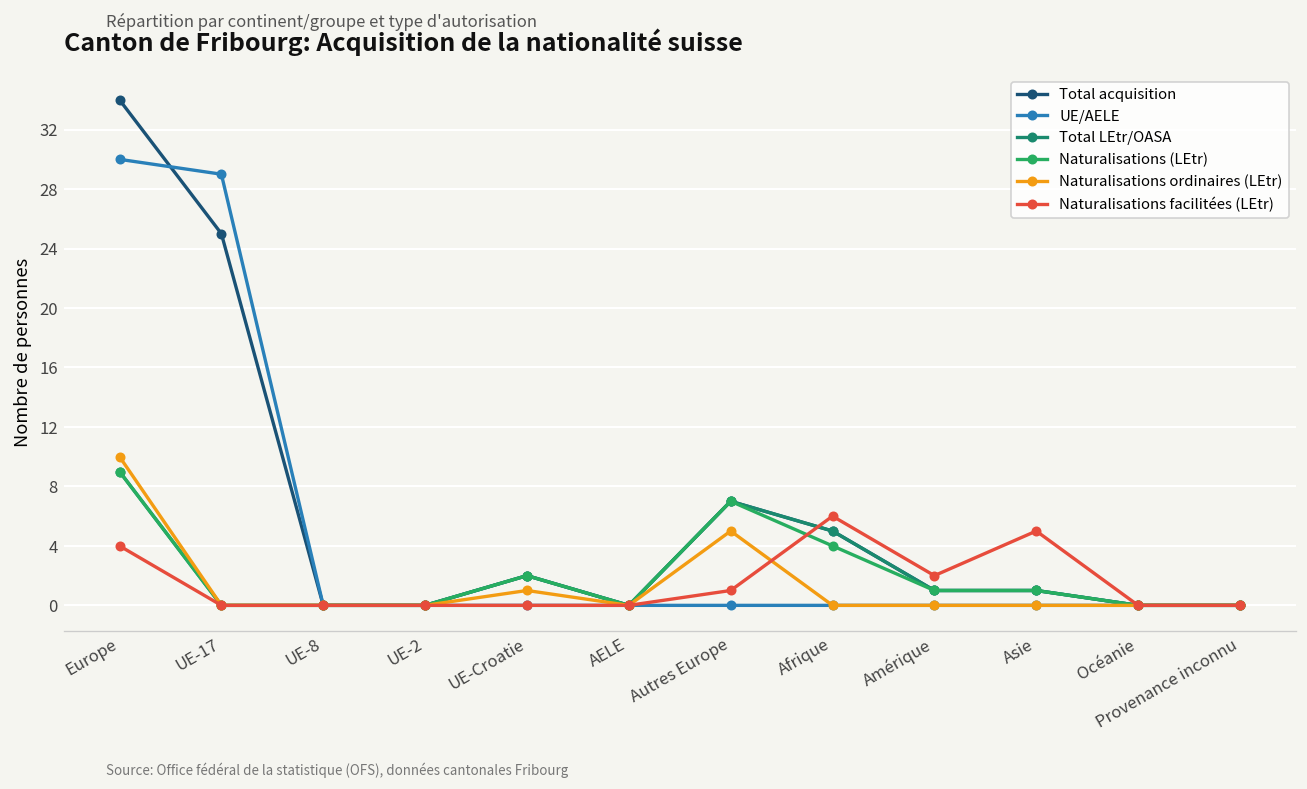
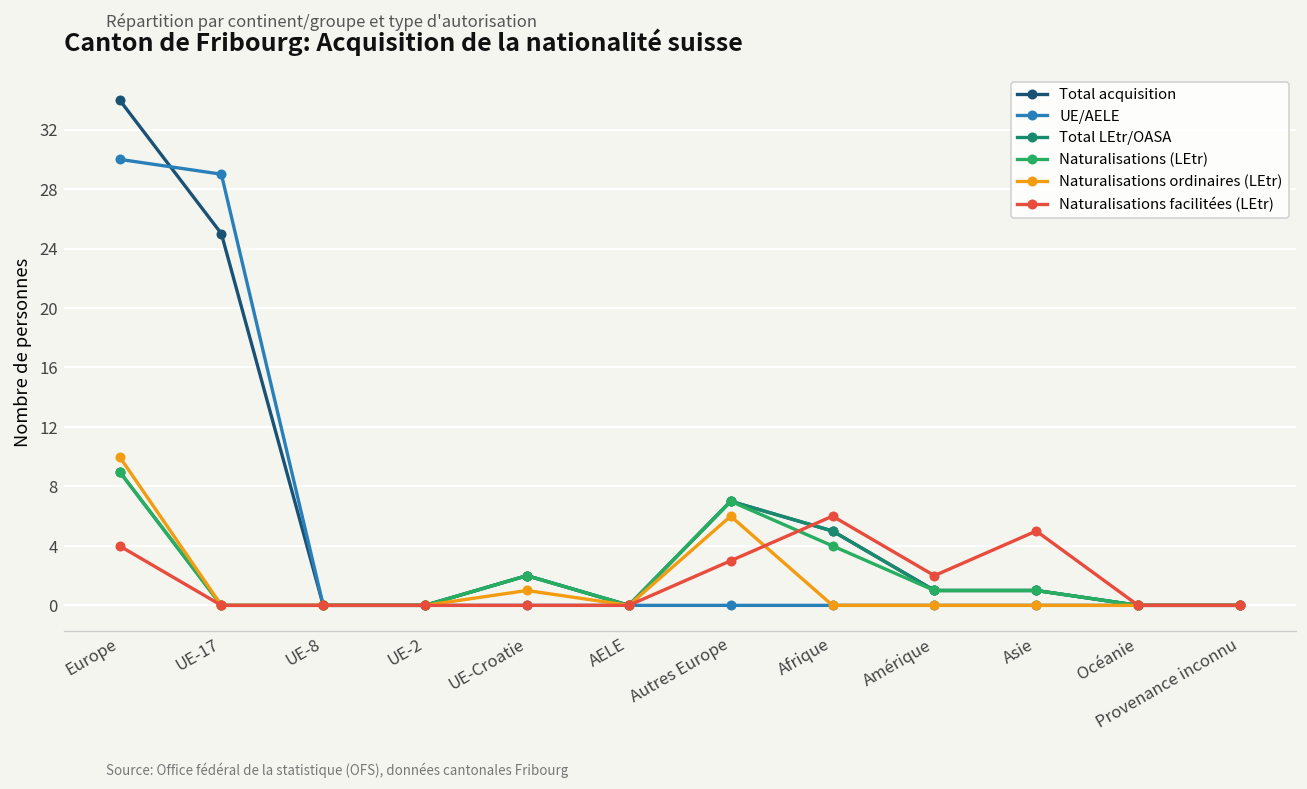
Naturalisations ordinaires (LEtr), Autres Europe: 5 -> 6
Naturalisations facilitées (LEtr), Autres Europe: 1 -> 3
